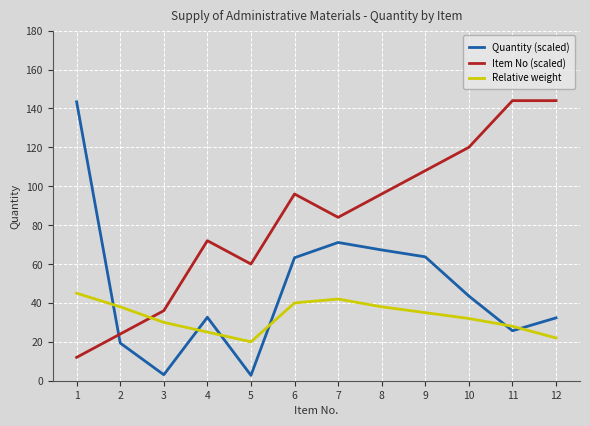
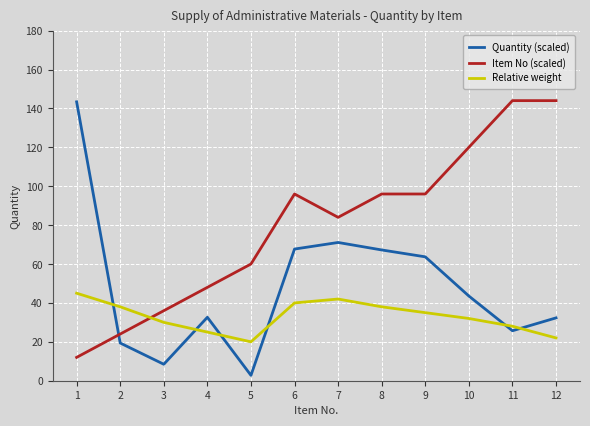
Quantity (scaled), 3: 3 -> 8
Item No (scaled), 4: 72 -> 48
Quantity (scaled), 6: 63 -> 68
Item No (scaled), 9: 108 -> 96
